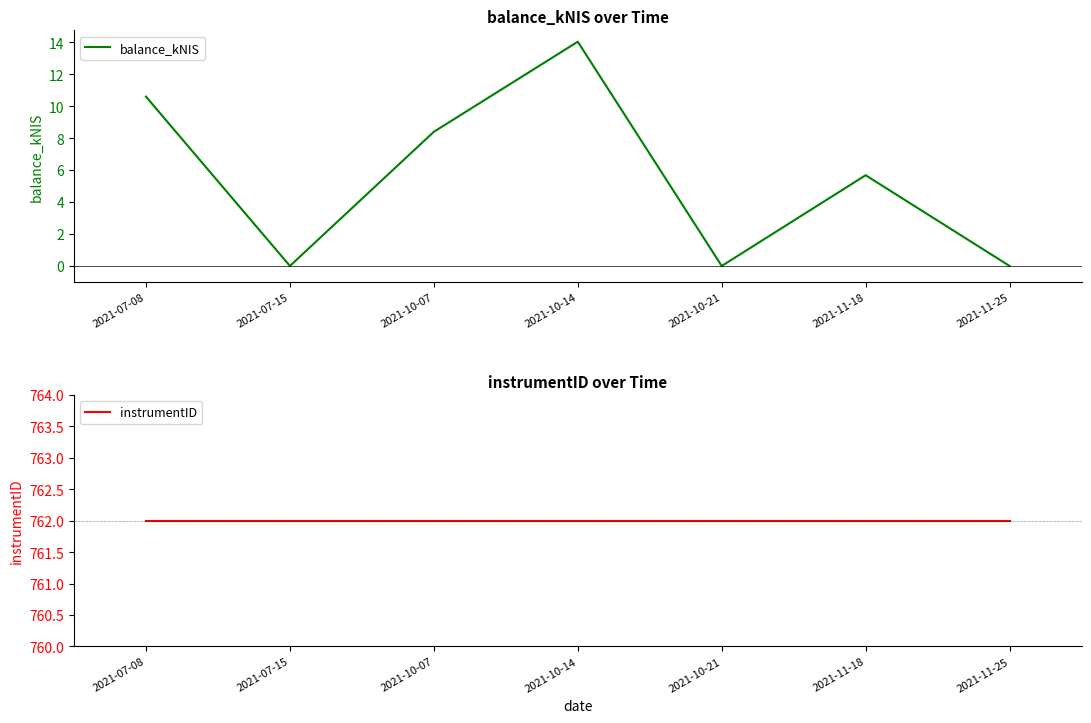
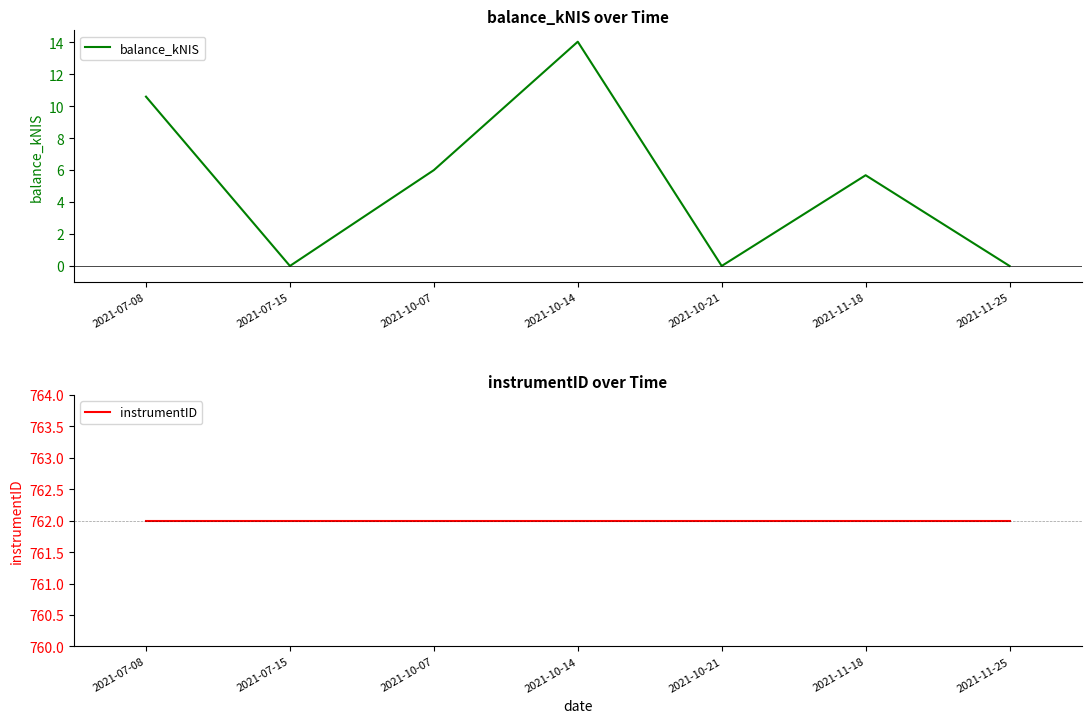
balance_kNIS over Time, 2021-10-07: 8.4 -> 6.0
